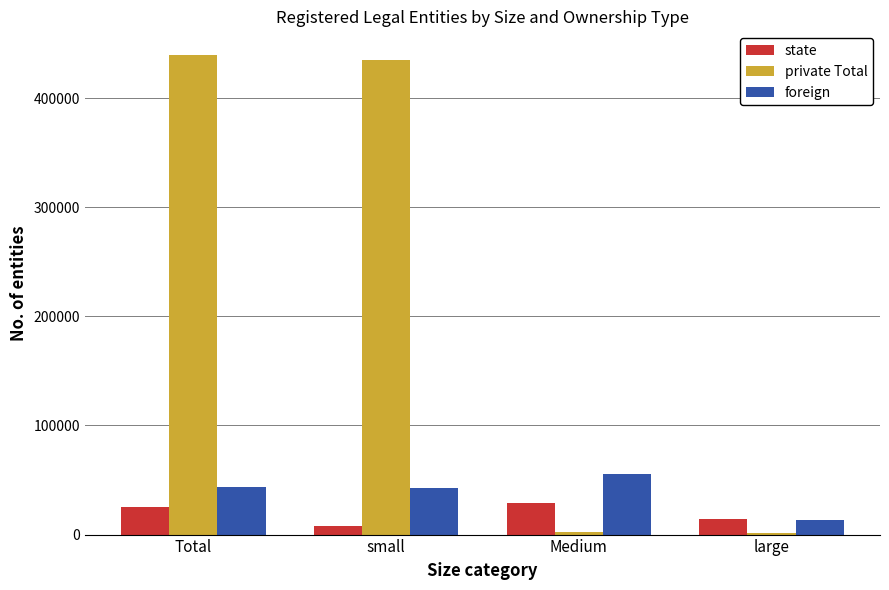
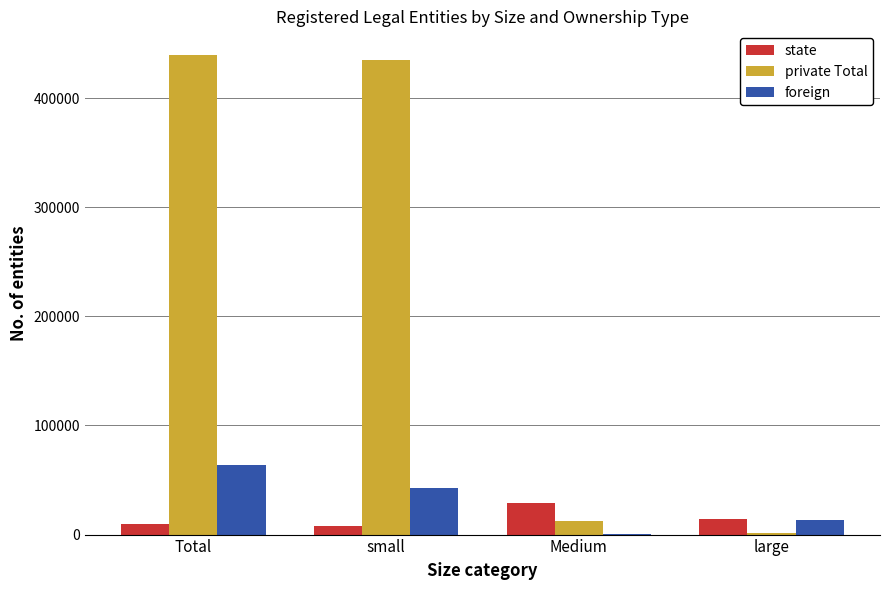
state, Total: 26000 -> 10000
foreign, Total: 43000 -> 64000
private Total, Medium: 3000 -> 12000
foreign, Medium: 55000 -> 0
